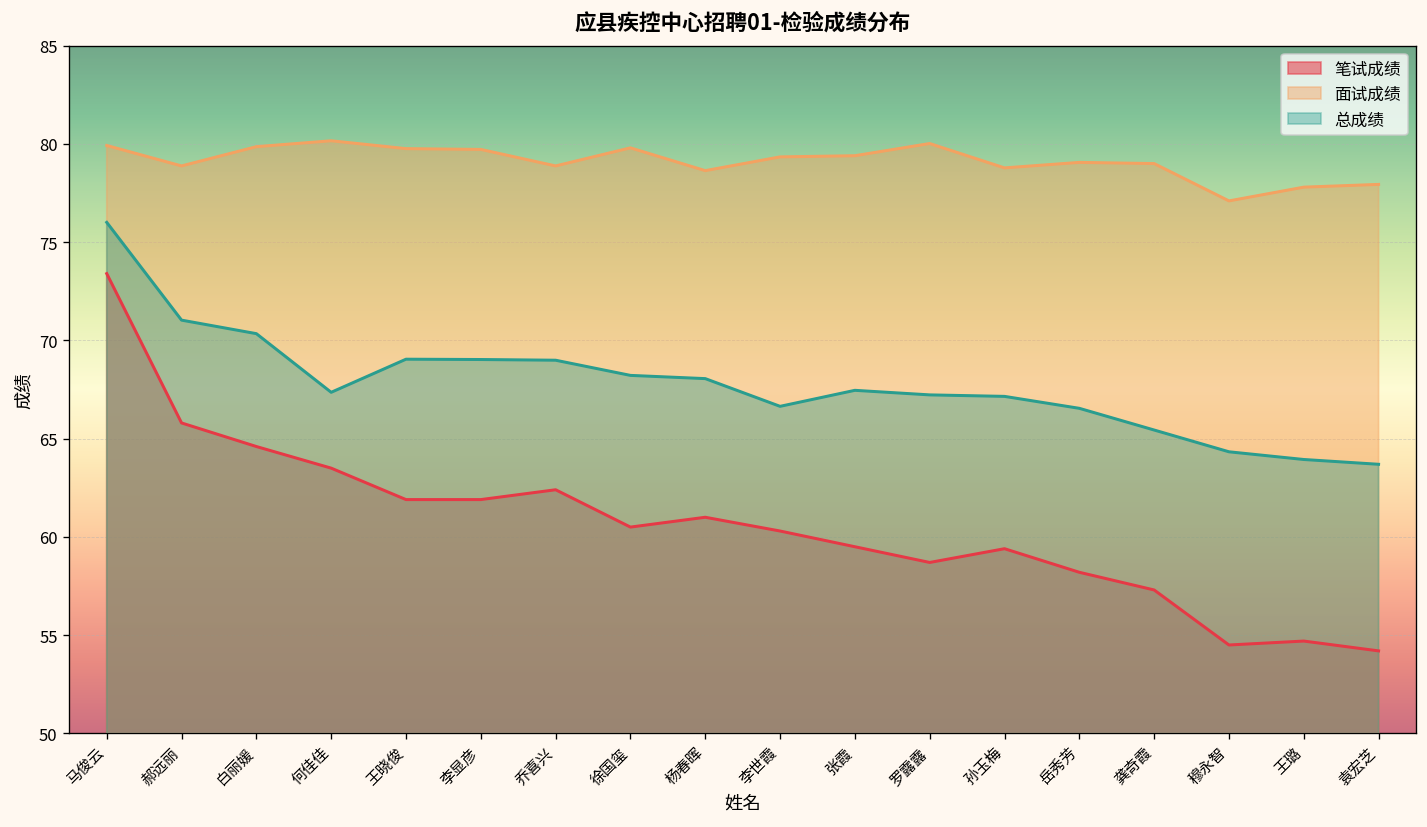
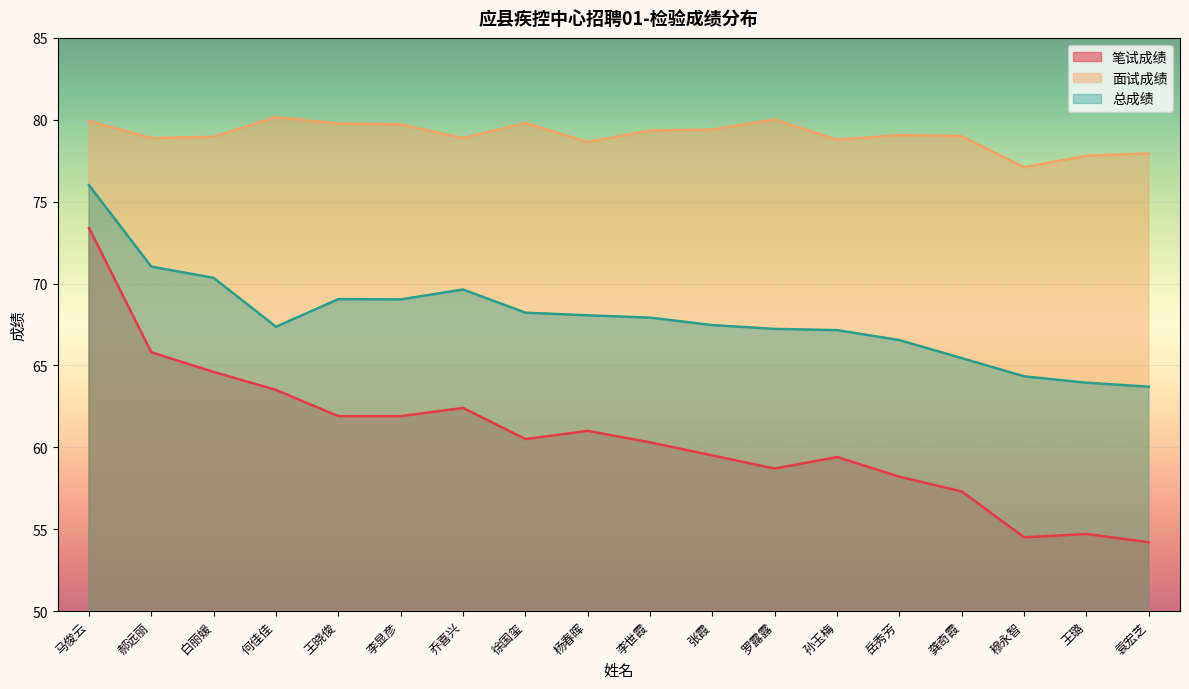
面试成绩, 白丽媛: 79.9 -> 79.0
总成绩, 乔喜兴: 69.0 -> 69.6
总成绩, 李世霞: 66.6 -> 67.9
